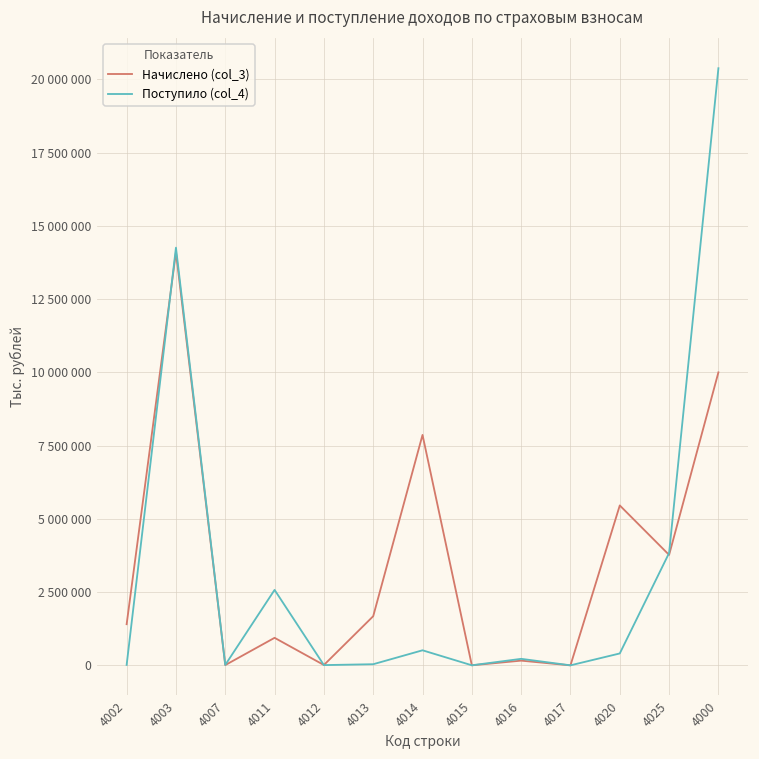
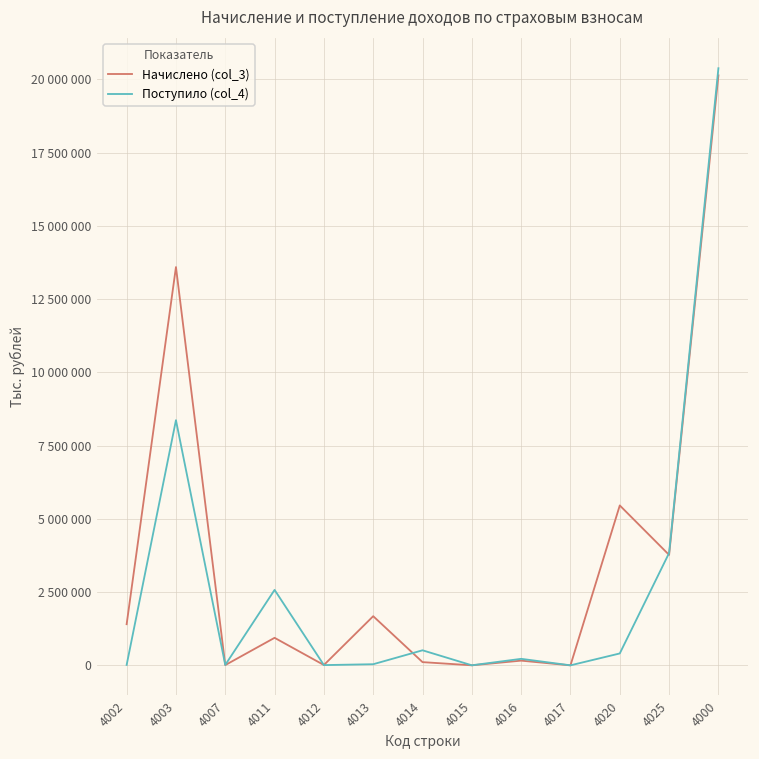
Начислено (col_3), 4003: 14100000 -> 13600000
Поступило (col_4), 4003: 14300000 -> 8400000
Начислено (col_3), 4014: 7900000 -> 100000
Начислено (col_3), 4000: 10000000 -> 20100000
